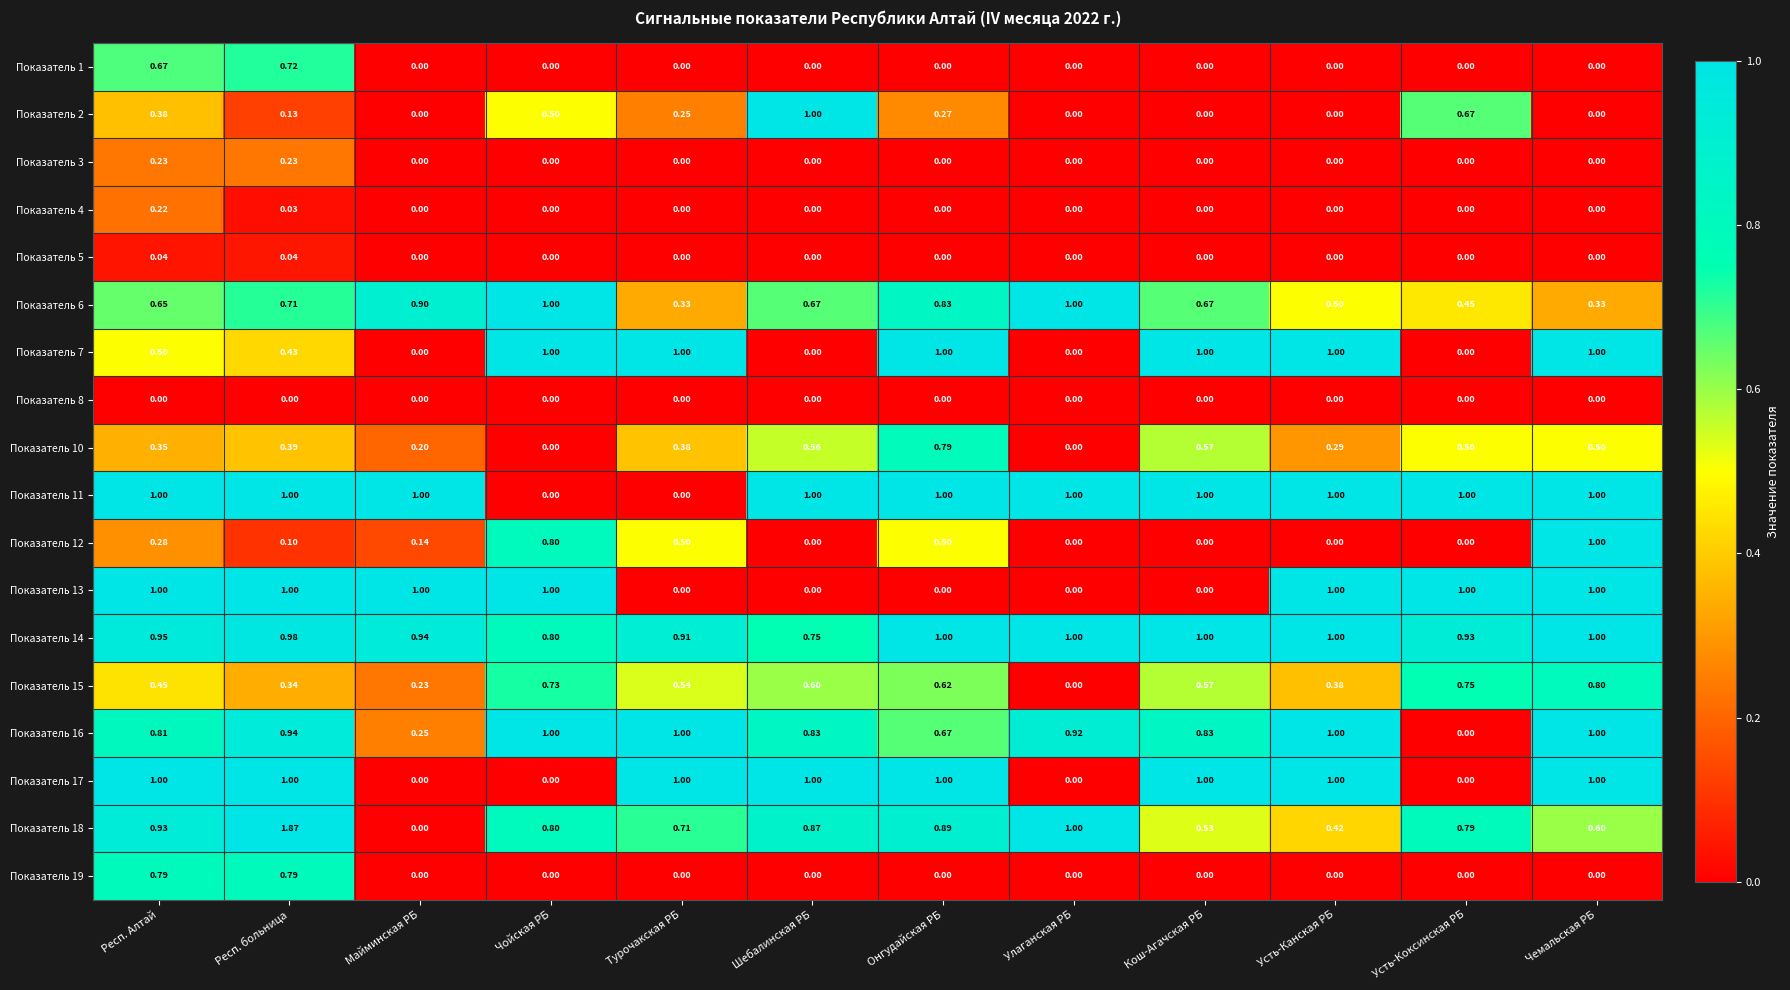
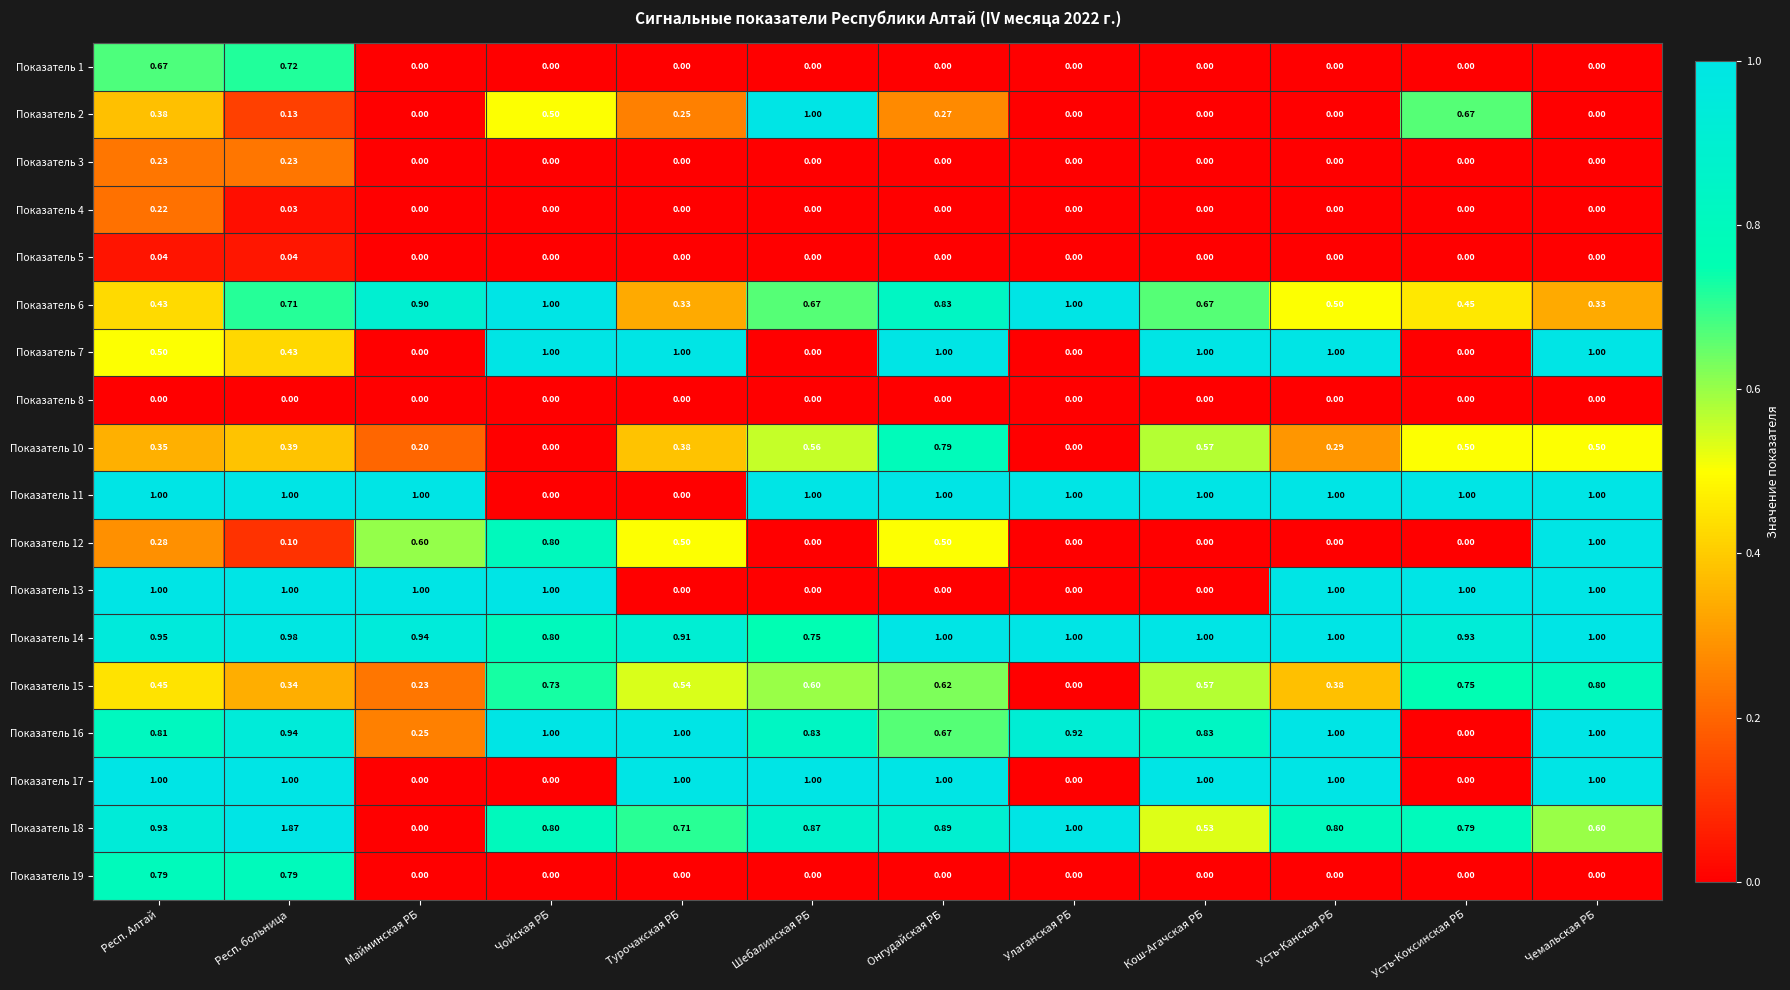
Показатель 6, Респ. Алтай: 0.65 -> 0.43
Показатель 12, Майминская РБ: 0.14 -> 0.60
Показатель 18, Усть-Канская РБ: 0.42 -> 0.80
